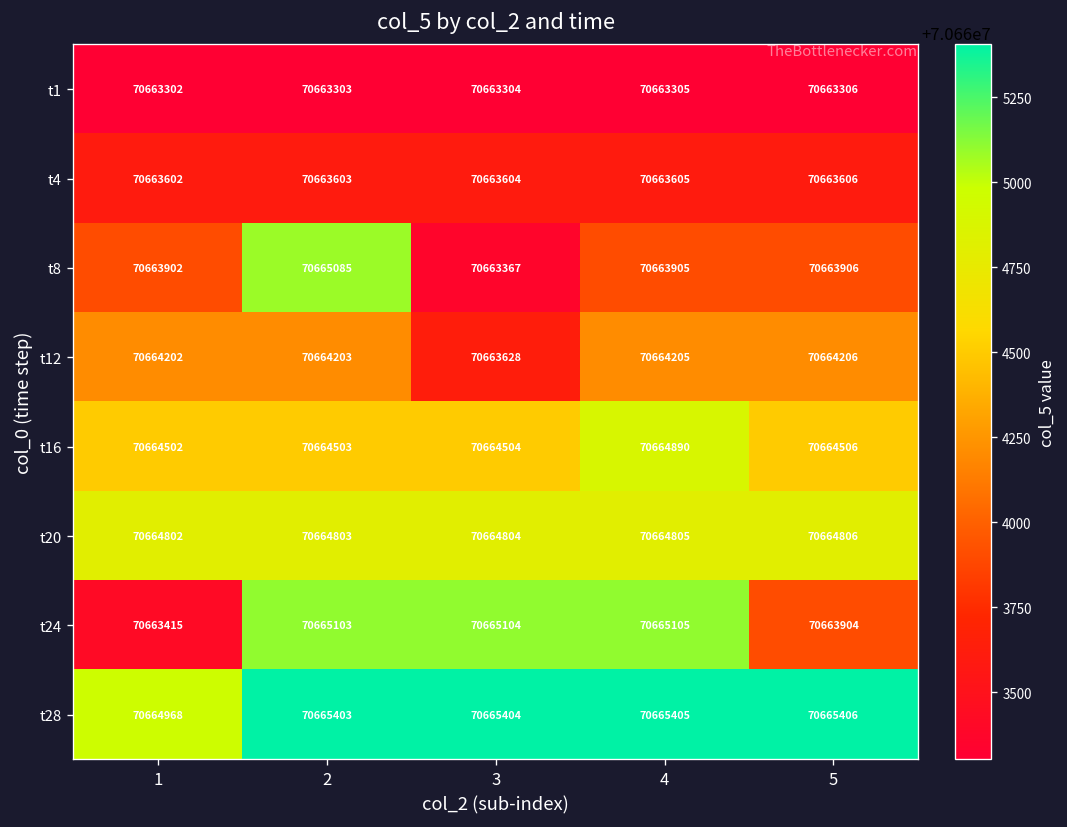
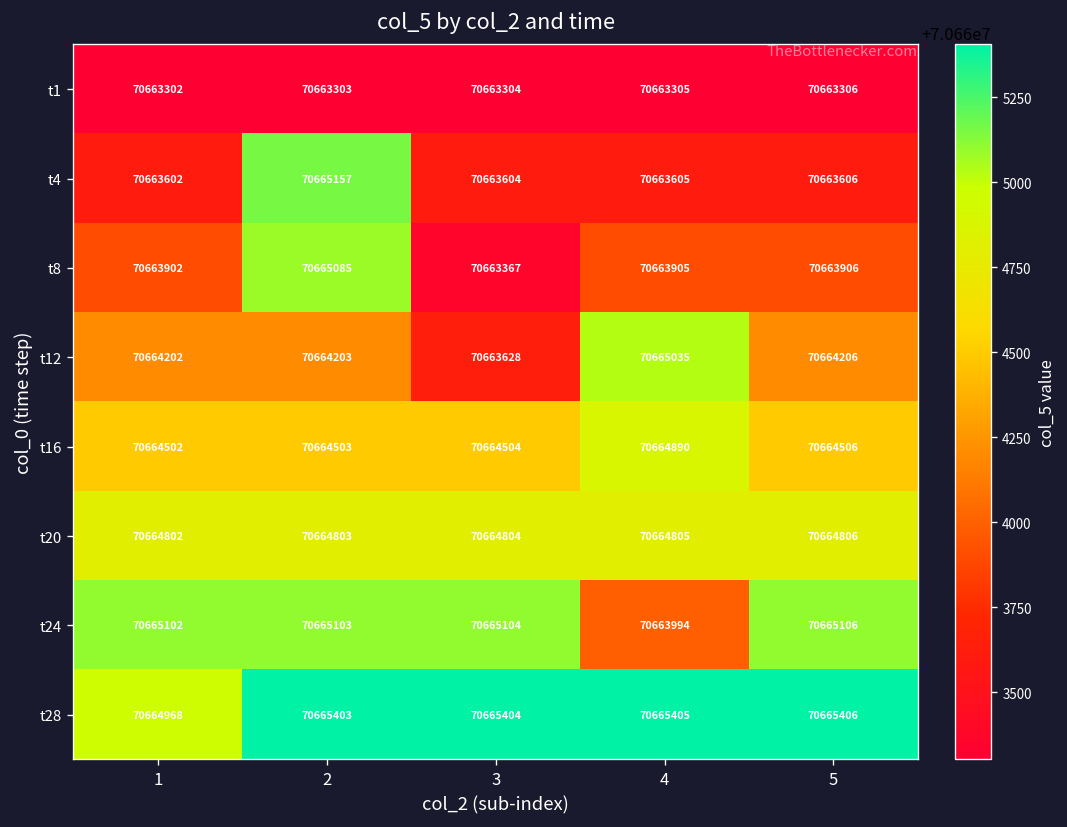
t4, 2: 70663603 -> 70665157
t12, 4: 70664205 -> 70665035
t24, 1: 70663415 -> 70665102
t24, 4: 70665105 -> 70663994
t24, 5: 70663904 -> 70665106
